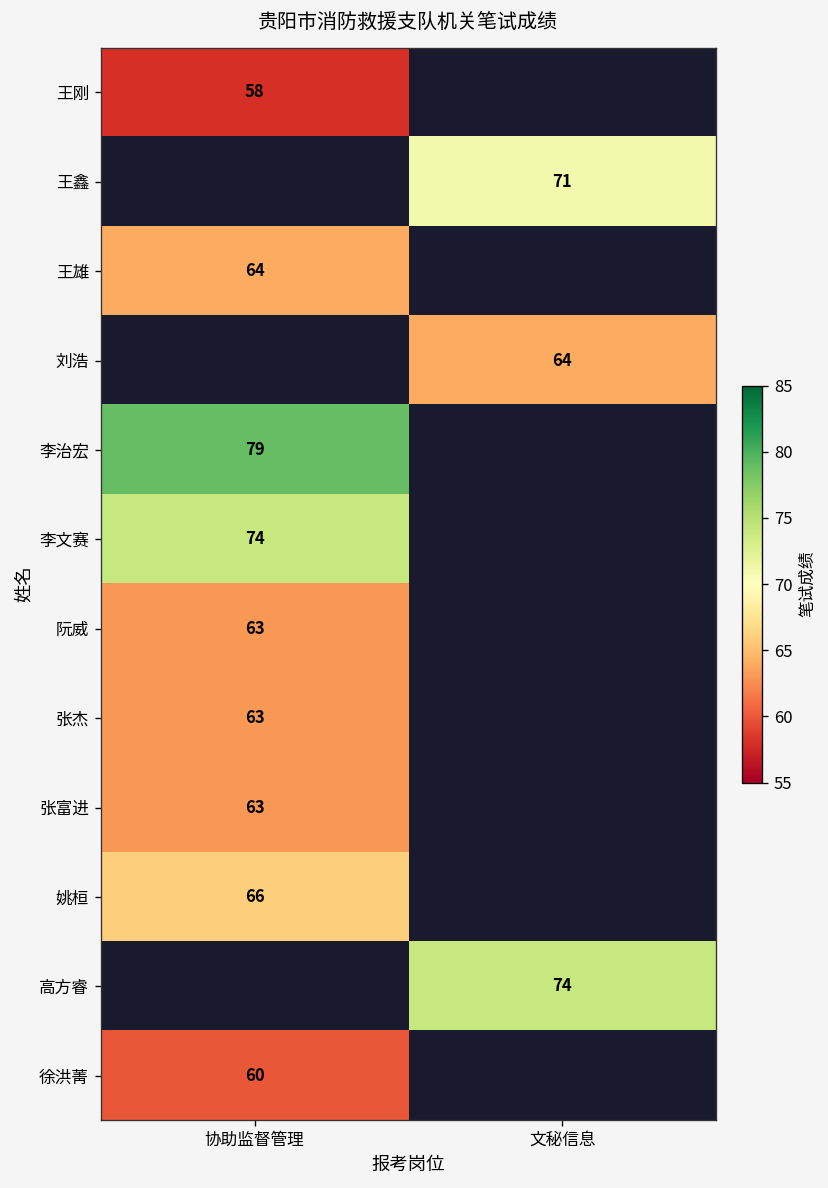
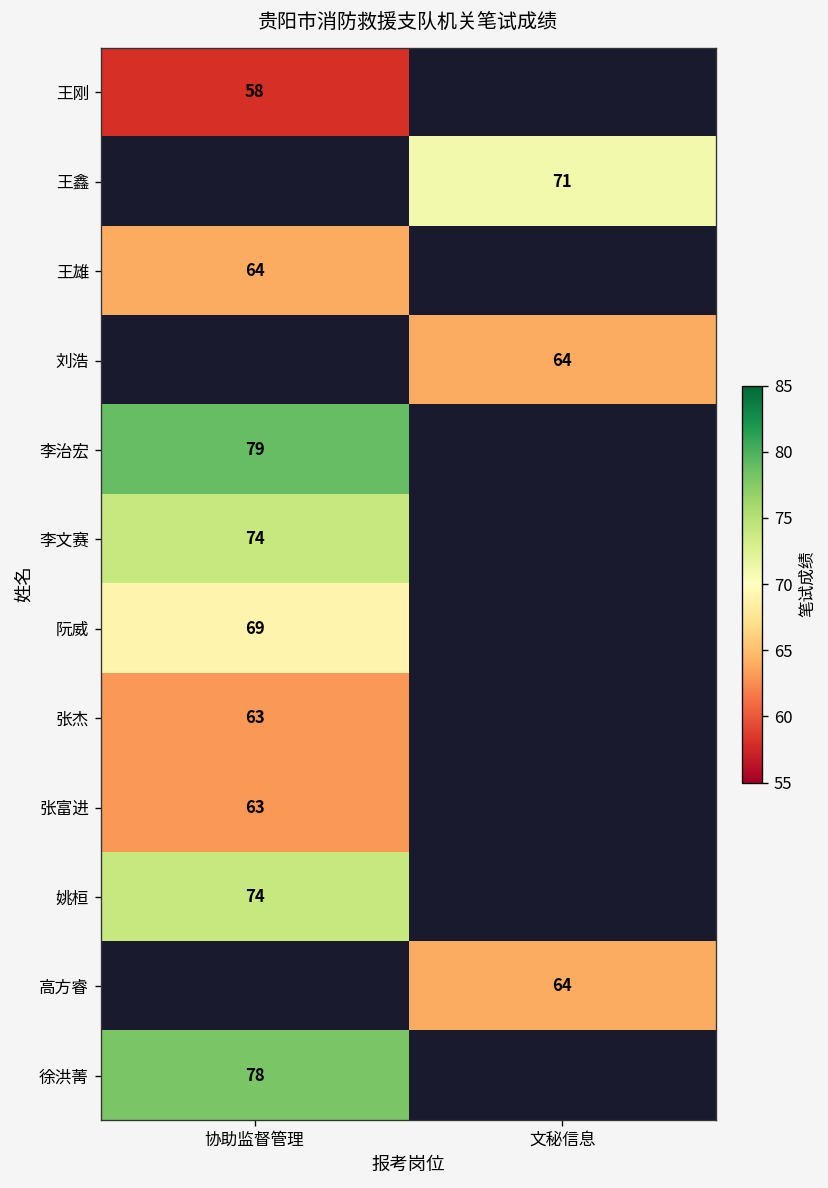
阮威, 协助监督管理: 63 -> 69
姚桓, 协助监督管理: 66 -> 74
高方睿, 文秘信息: 74 -> 64
徐洪菁, 协助监督管理: 60 -> 78
